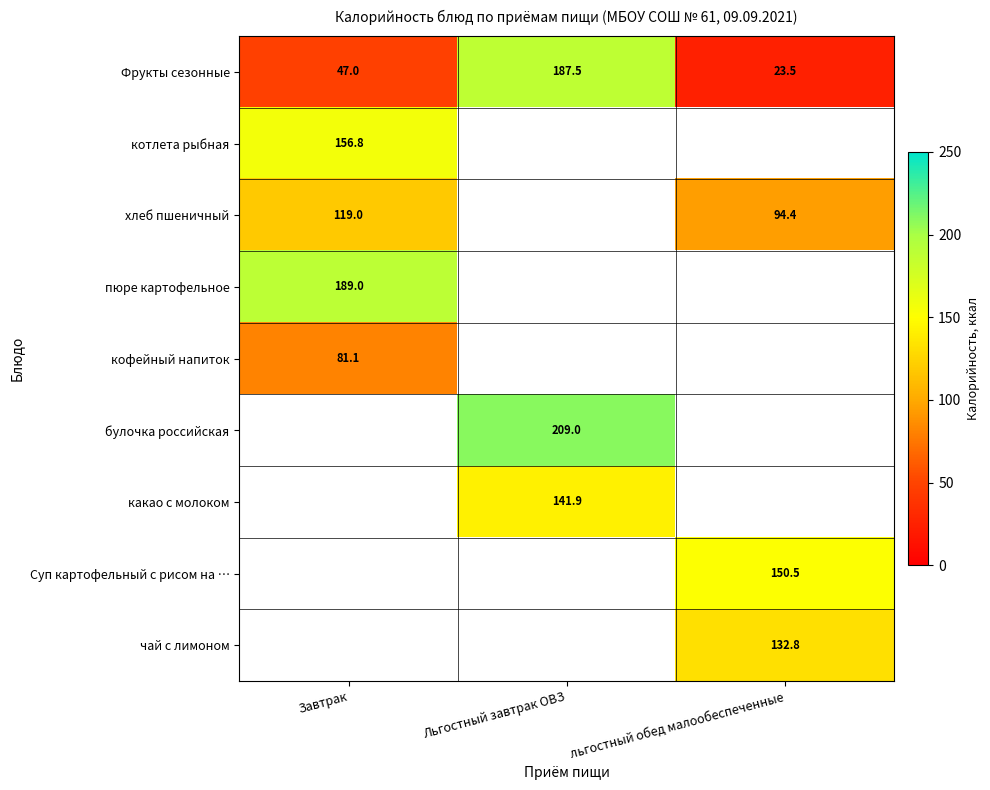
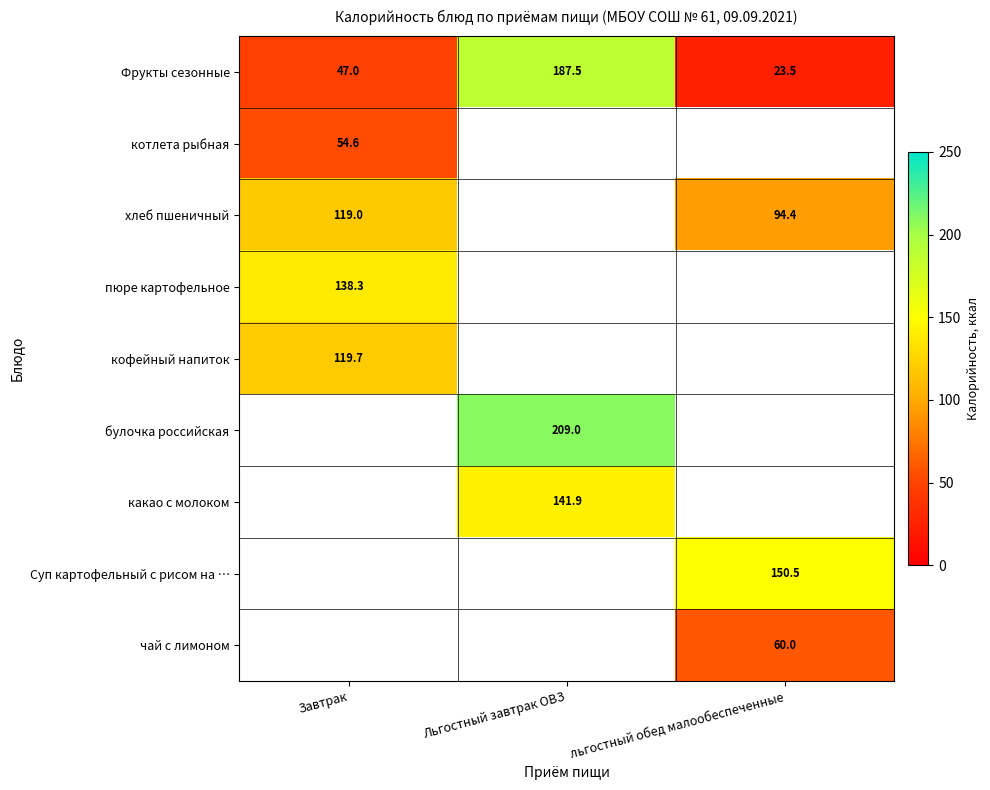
котлета рыбная, Завтрак: 156.8 -> 54.6
пюре картофельное, Завтрак: 189.0 -> 138.3
кофейный напиток, Завтрак: 81.1 -> 119.7
чай с лимоном, льгостный обед малообеспеченные: 132.8 -> 60.0
